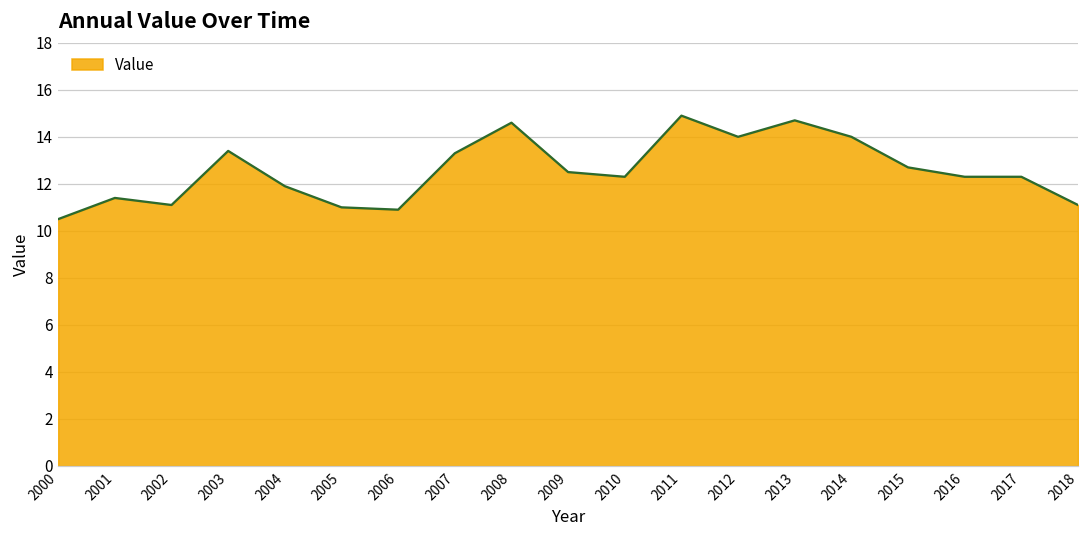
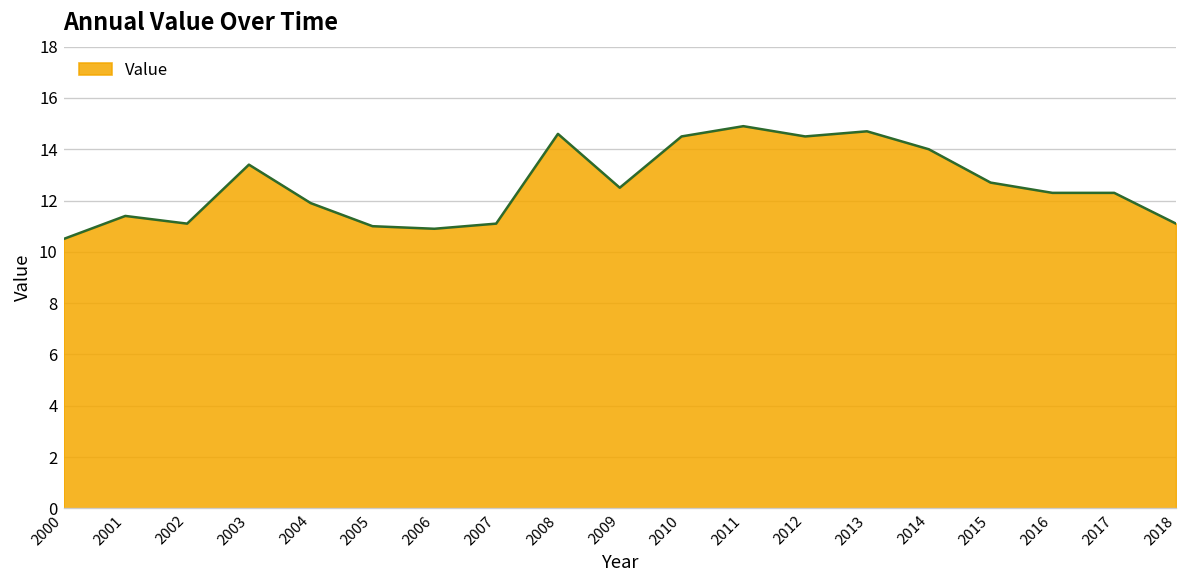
2007: 13.3 -> 11.1
2010: 12.3 -> 14.5
2012: 14.0 -> 14.5
